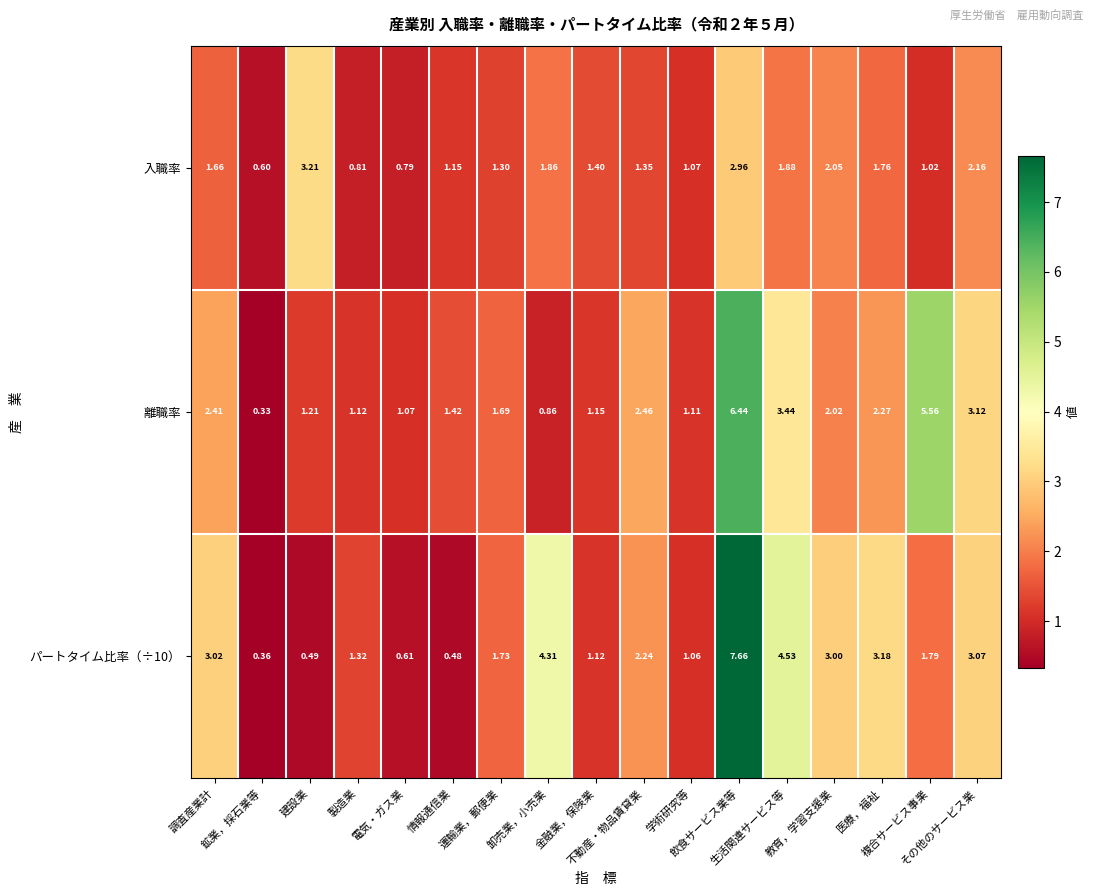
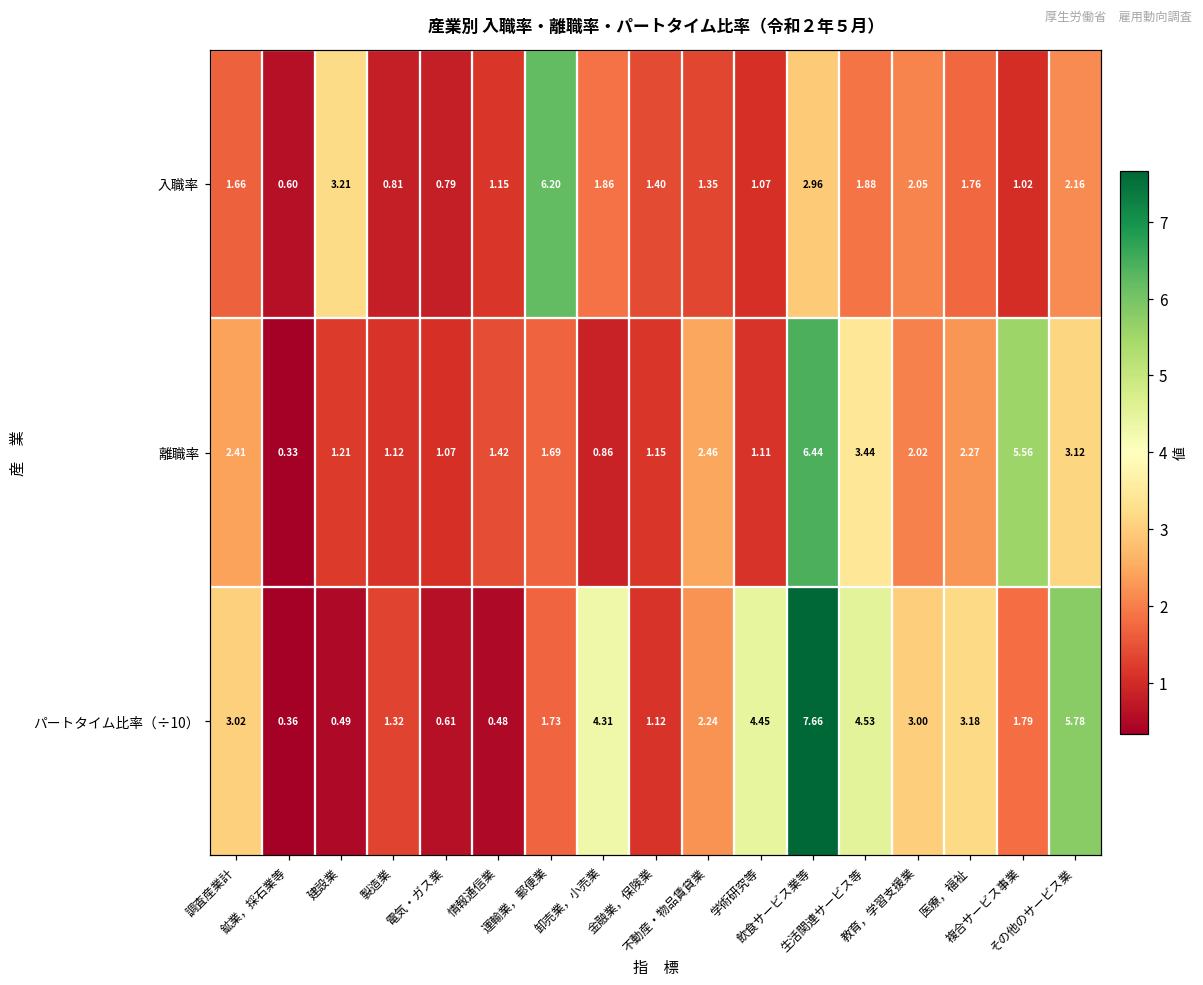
入職率, 運輸業，郵便業: 1.30 -> 6.20
パートタイム比率（÷10）, 学術研究等: 1.06 -> 4.45
パートタイム比率（÷10）, その他のサービス業: 3.07 -> 5.78
